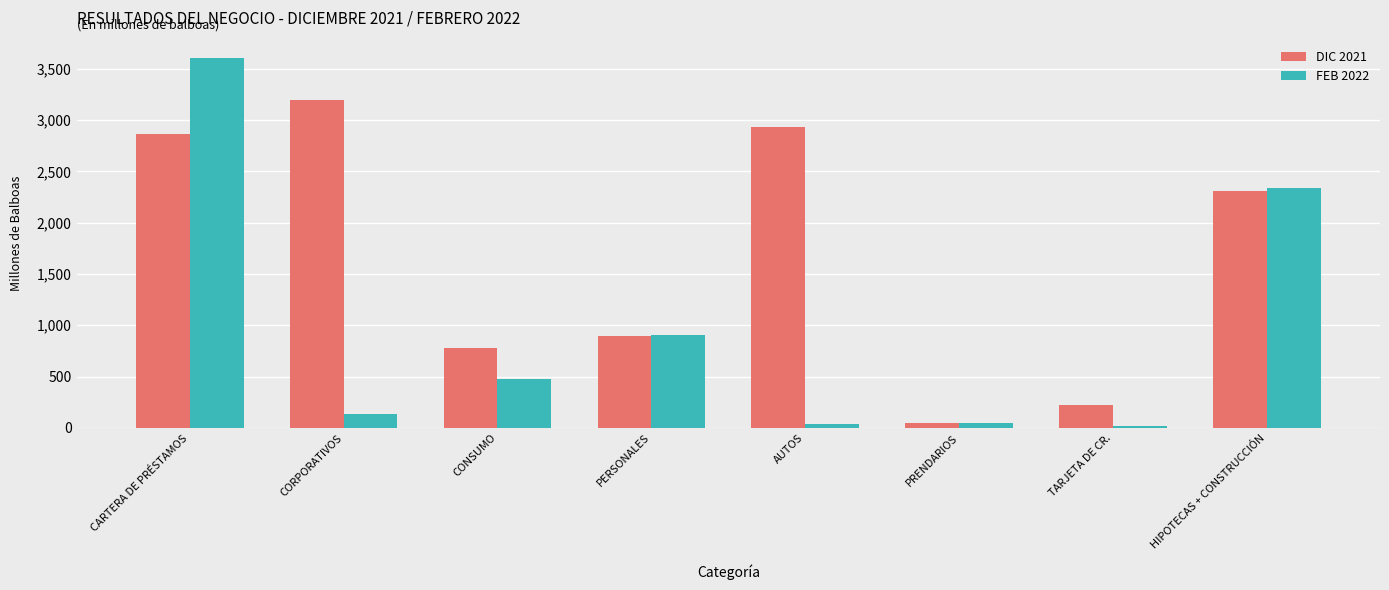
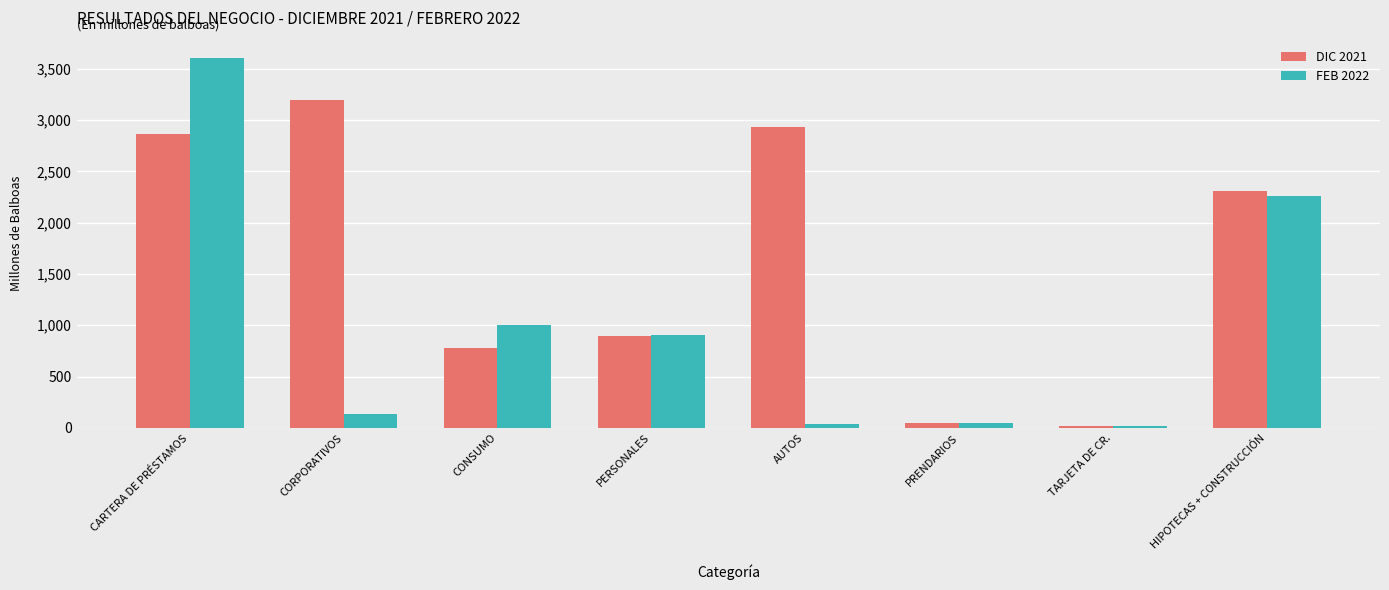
FEB 2022, CONSUMO: 470 -> 1,000
DIC 2021, TARJETA DE CR.: 230 -> 10
FEB 2022, HIPOTECAS + CONSTRUCCIÓN: 2,340 -> 2,260
